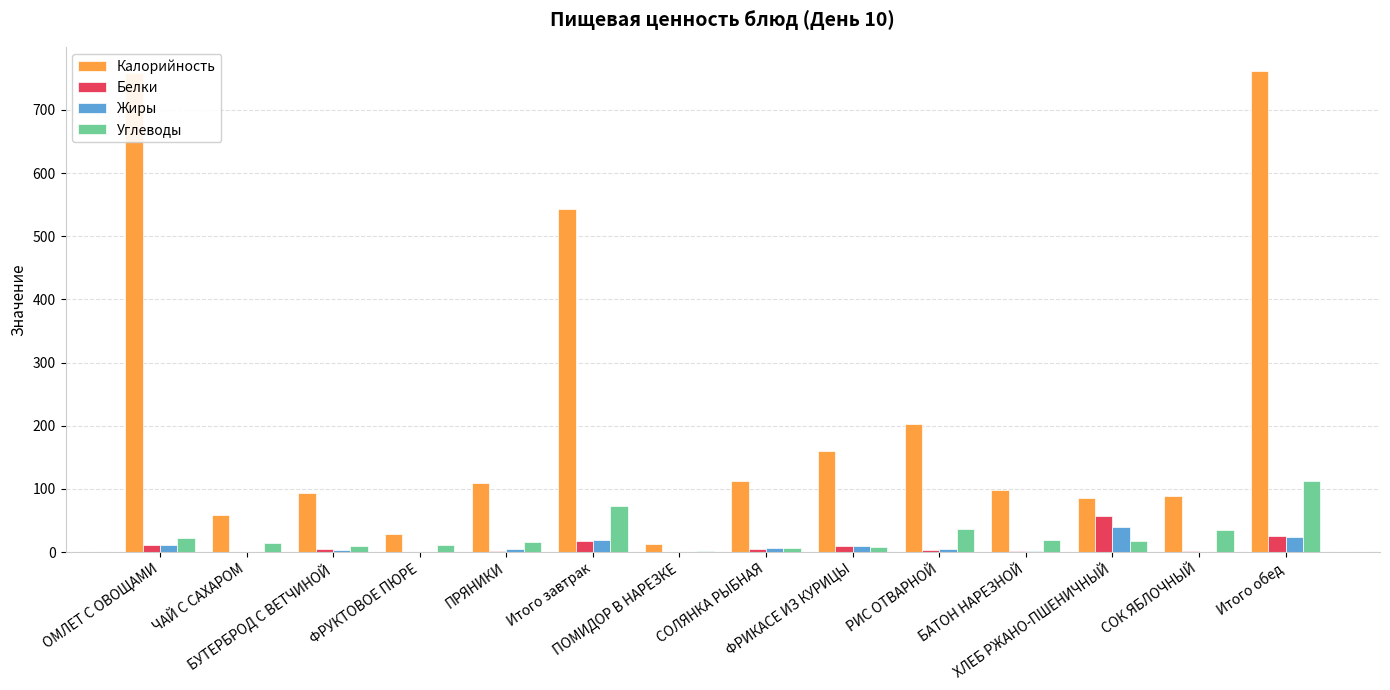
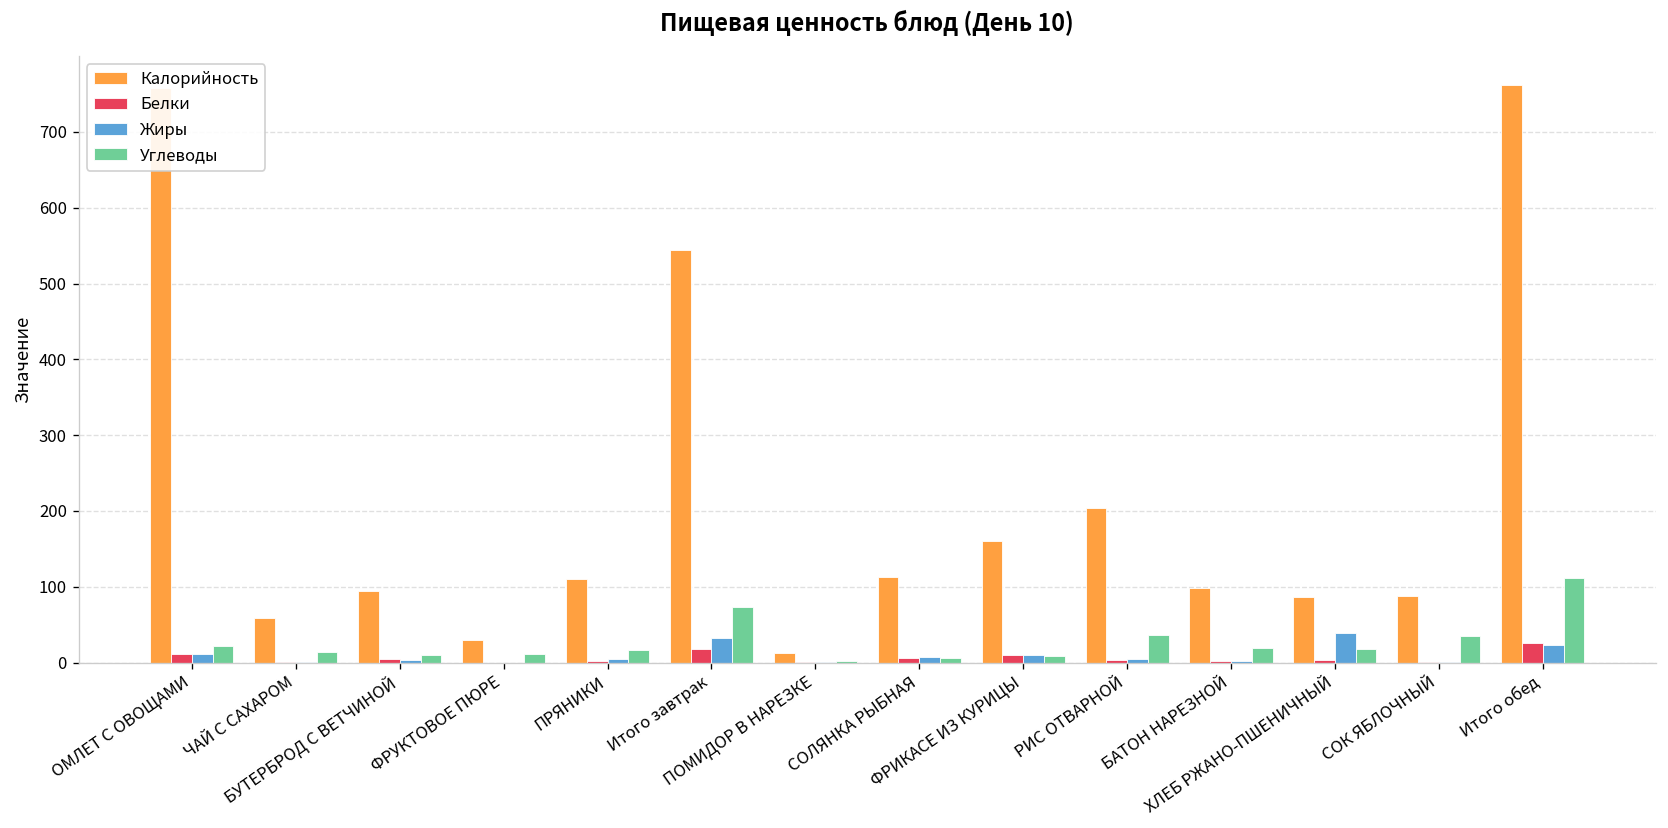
Жиры, Итого завтрак: 20 -> 30
Белки, ХЛЕБ РЖАНО-ПШЕНИЧНЫЙ: 60 -> 0
